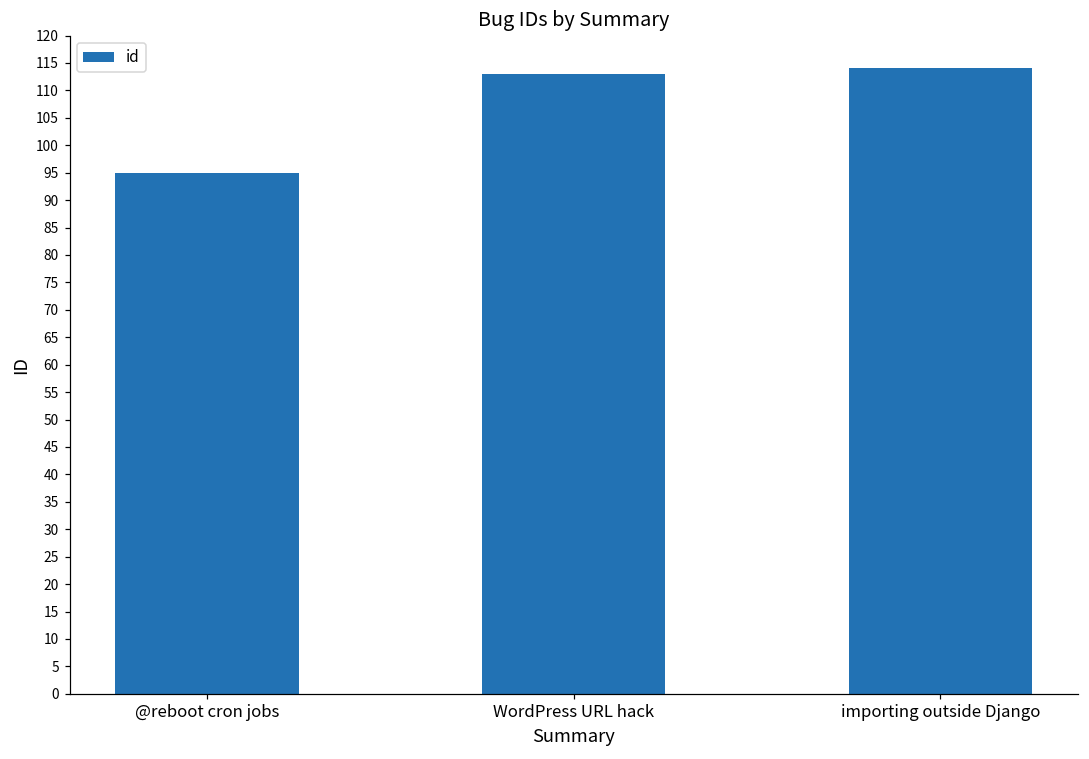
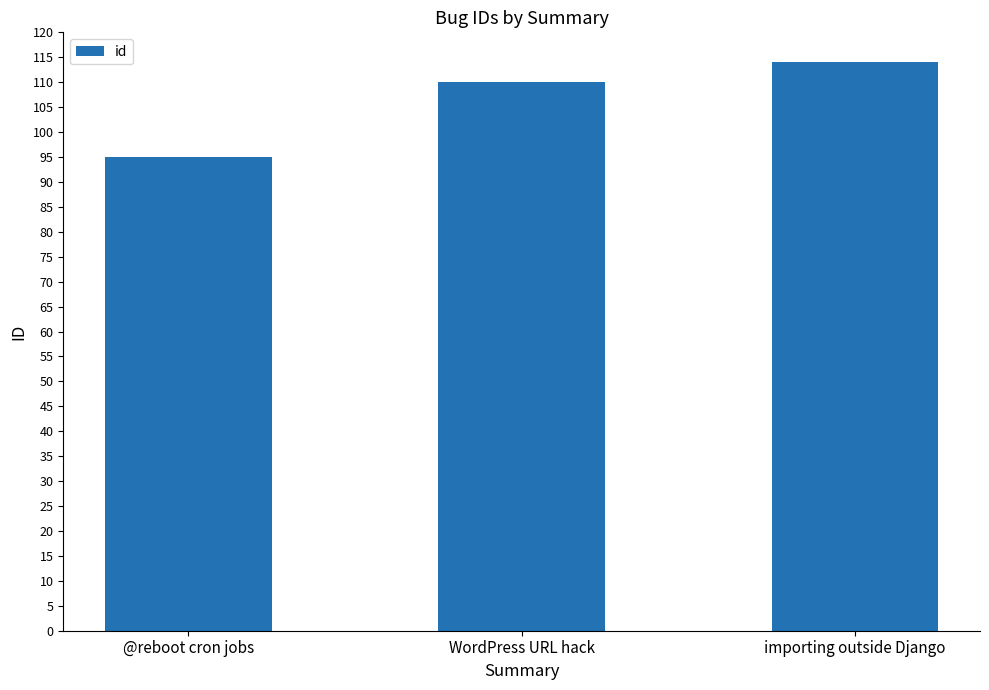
WordPress URL hack: 113 -> 110
